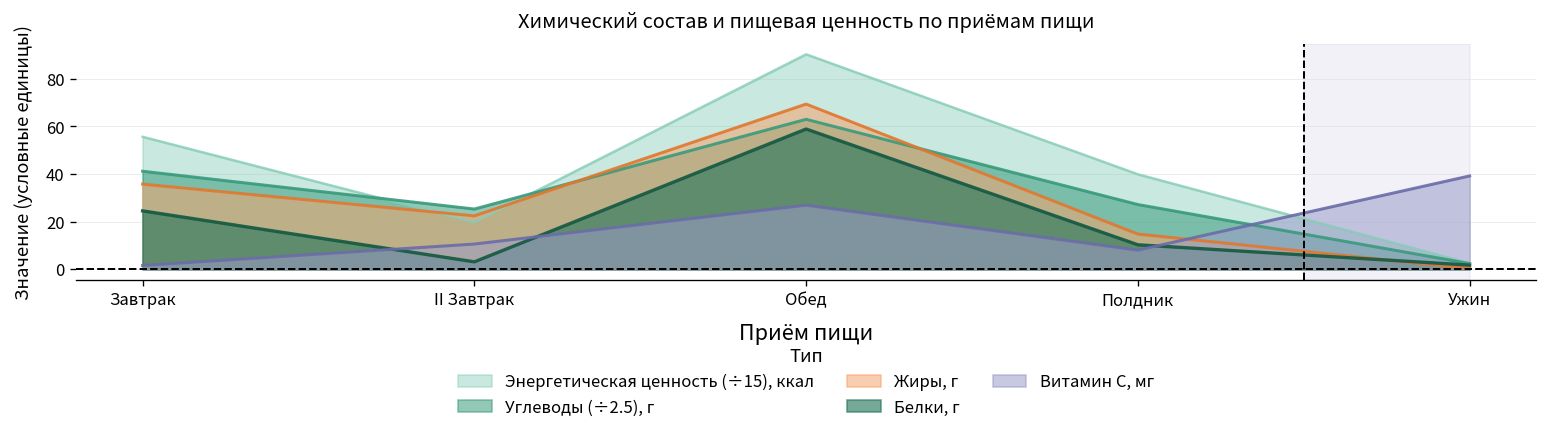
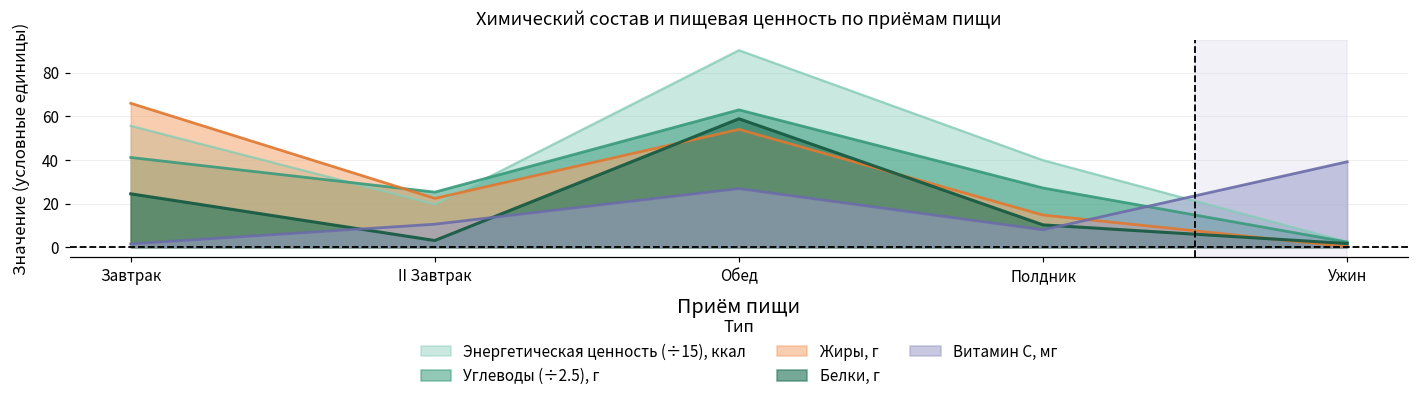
Жиры, г, Завтрак: 36 -> 66
Жиры, г, Обед: 69 -> 54
